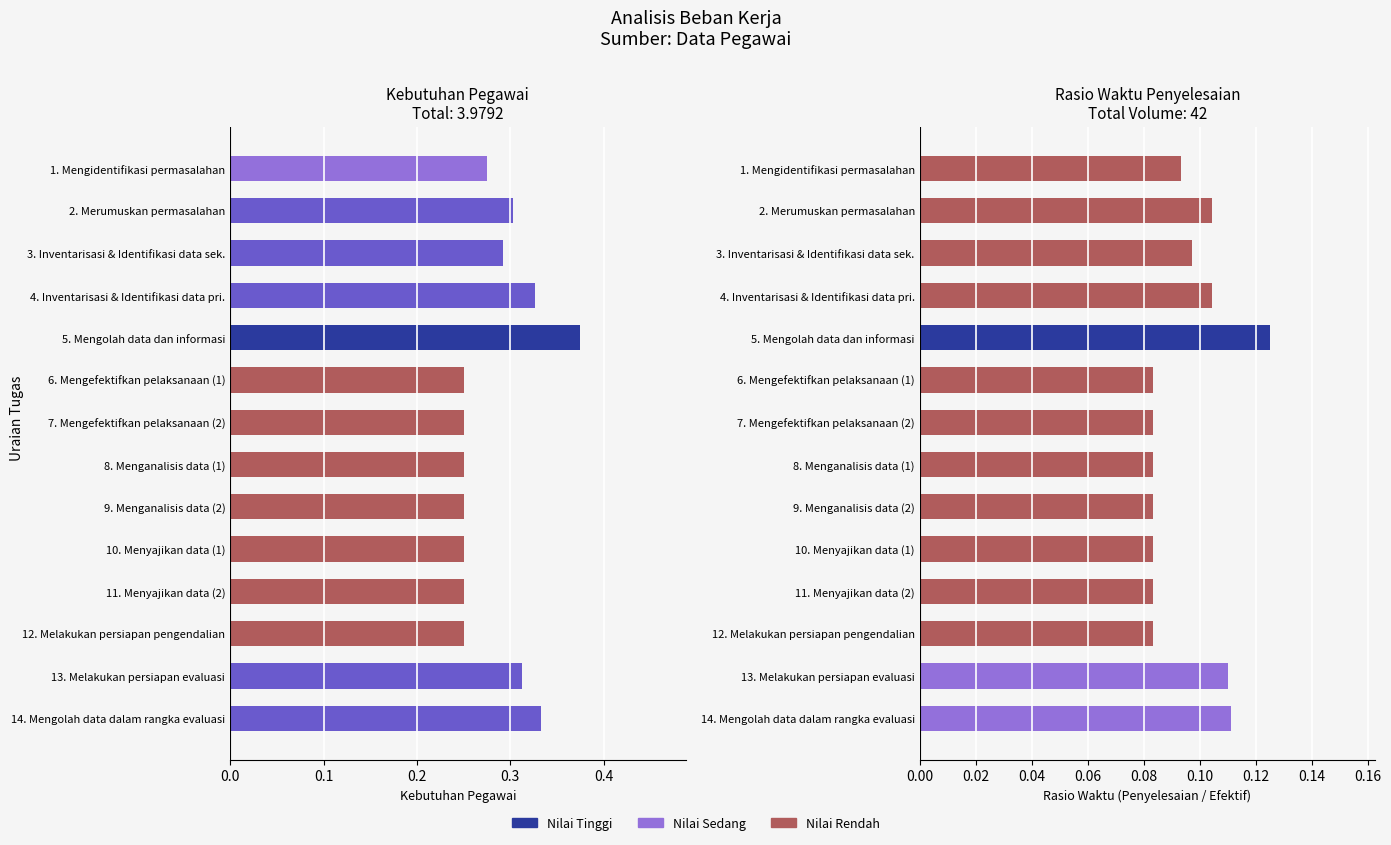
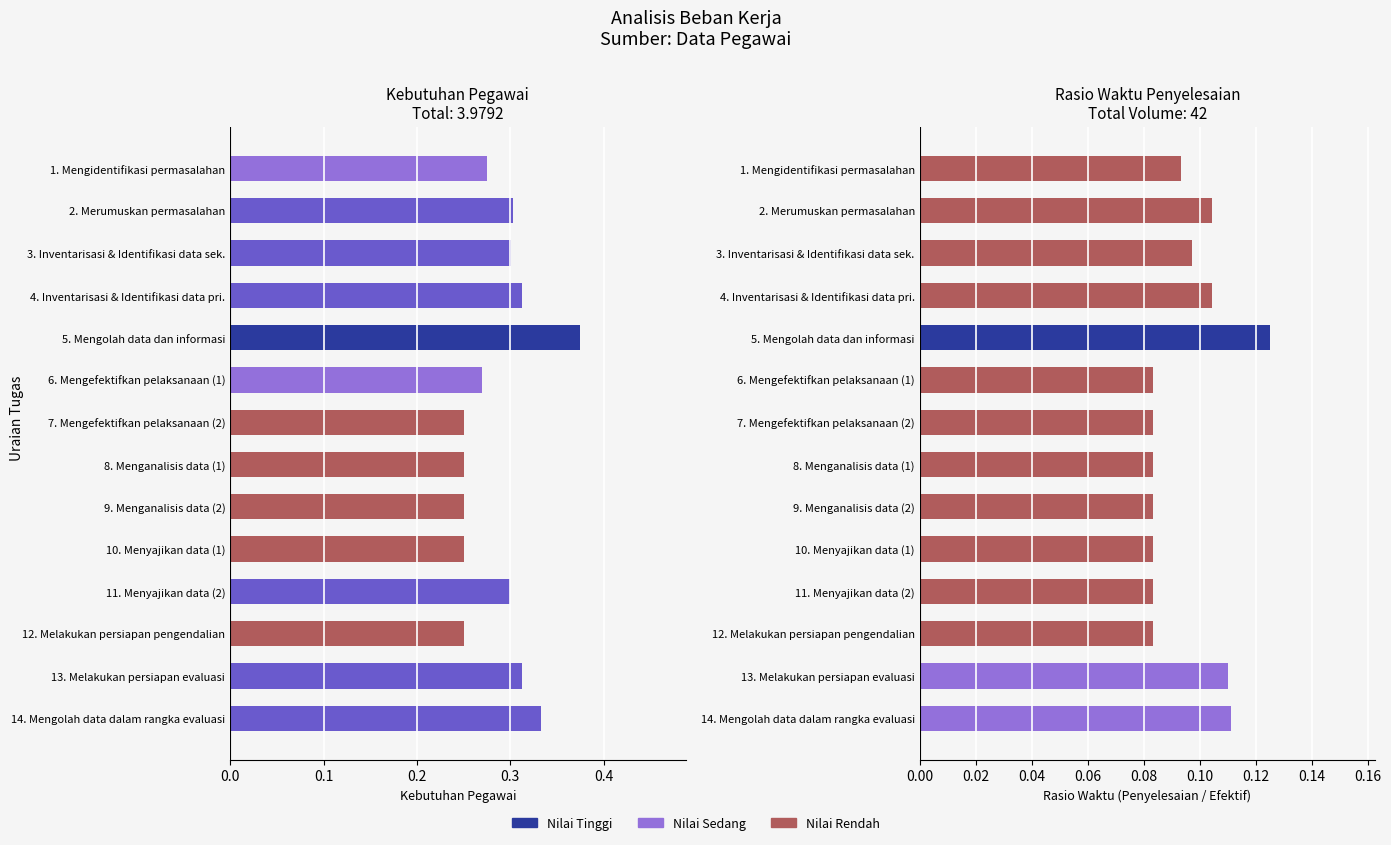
Kebutuhan Pegawai Total: 3.9792, 3. Inventarisasi & Identifikasi data sek.: 0.29 -> 0.30
Kebutuhan Pegawai Total: 3.9792, 4. Inventarisasi & Identifikasi data pri.: 0.33 -> 0.31
Kebutuhan Pegawai Total: 3.9792, 6. Mengefektifkan pelaksanaan (1): 0.25 -> 0.27
Kebutuhan Pegawai Total: 3.9792, 11. Menyajikan data (2): 0.25 -> 0.30
